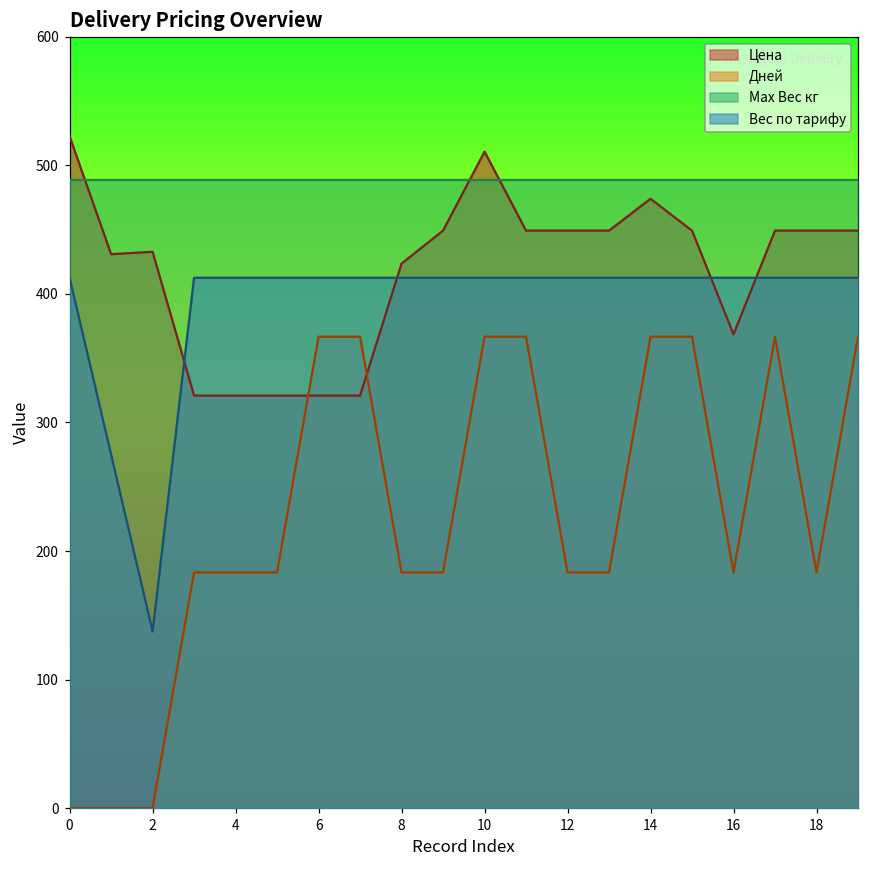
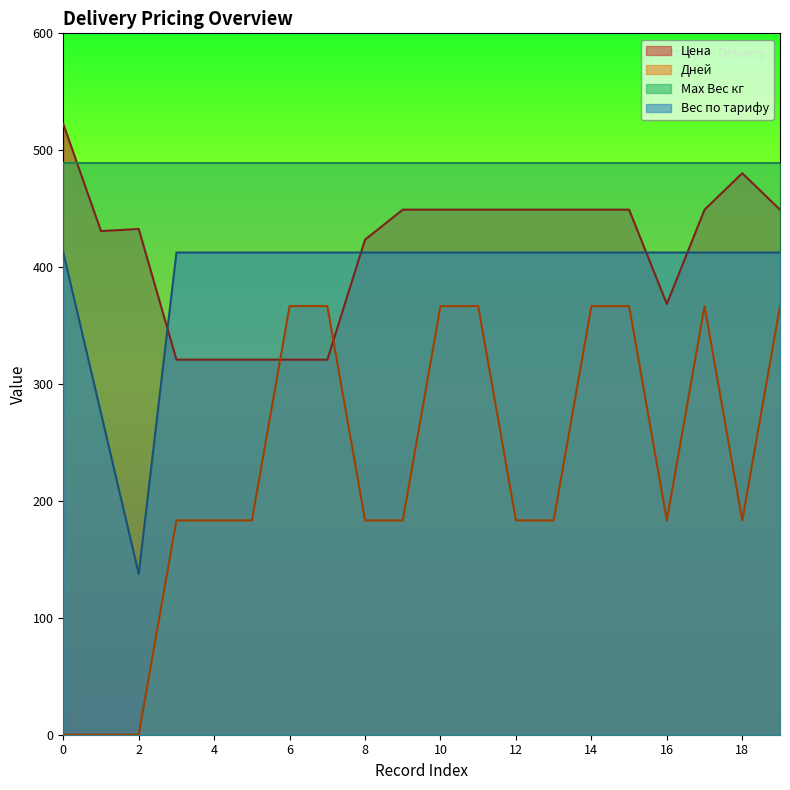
Цена, 10: 511 -> 449
Цена, 14: 474 -> 449
Цена, 18: 449 -> 480
